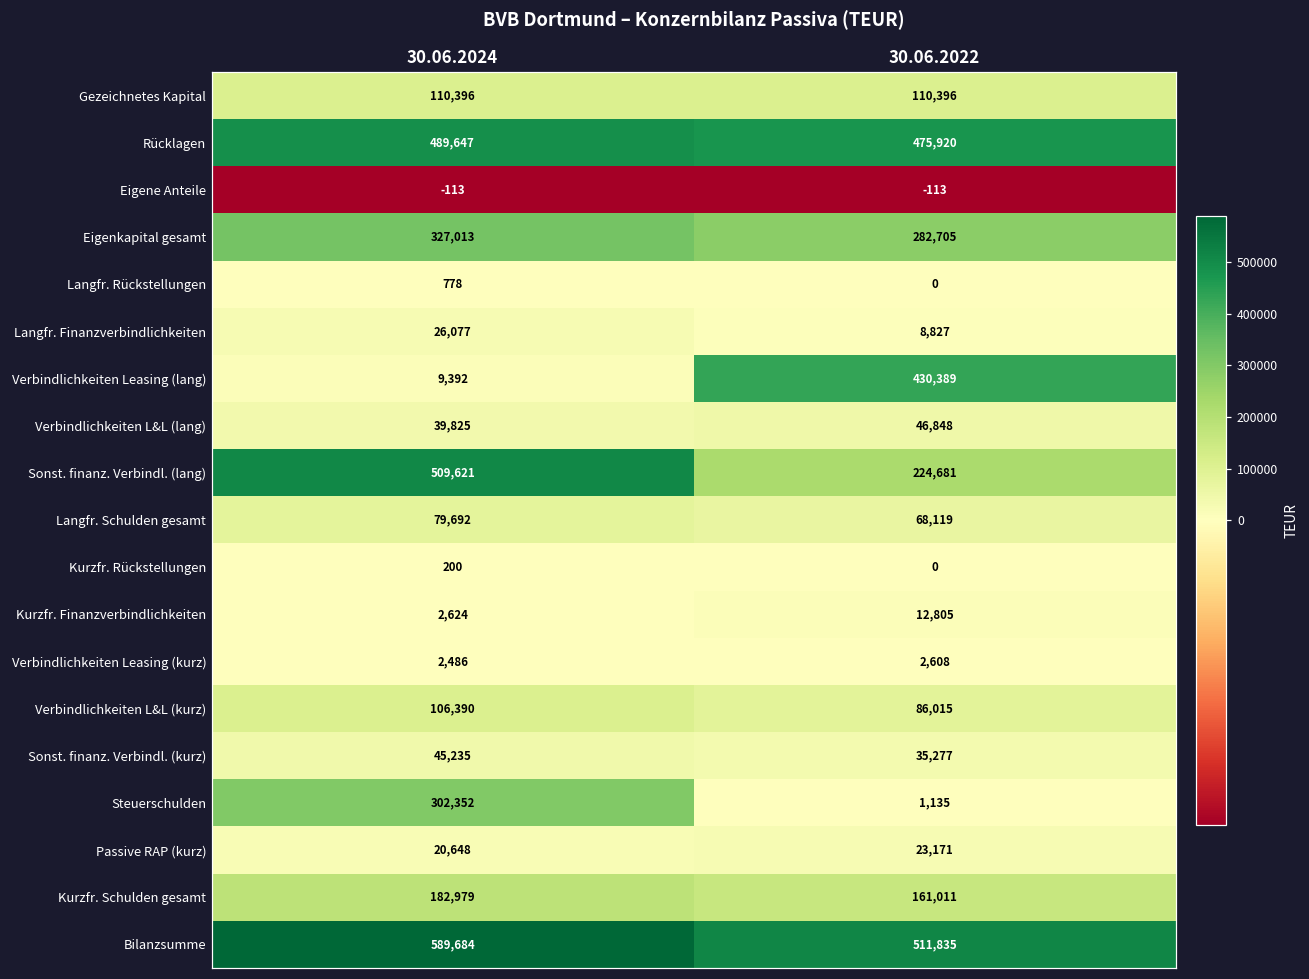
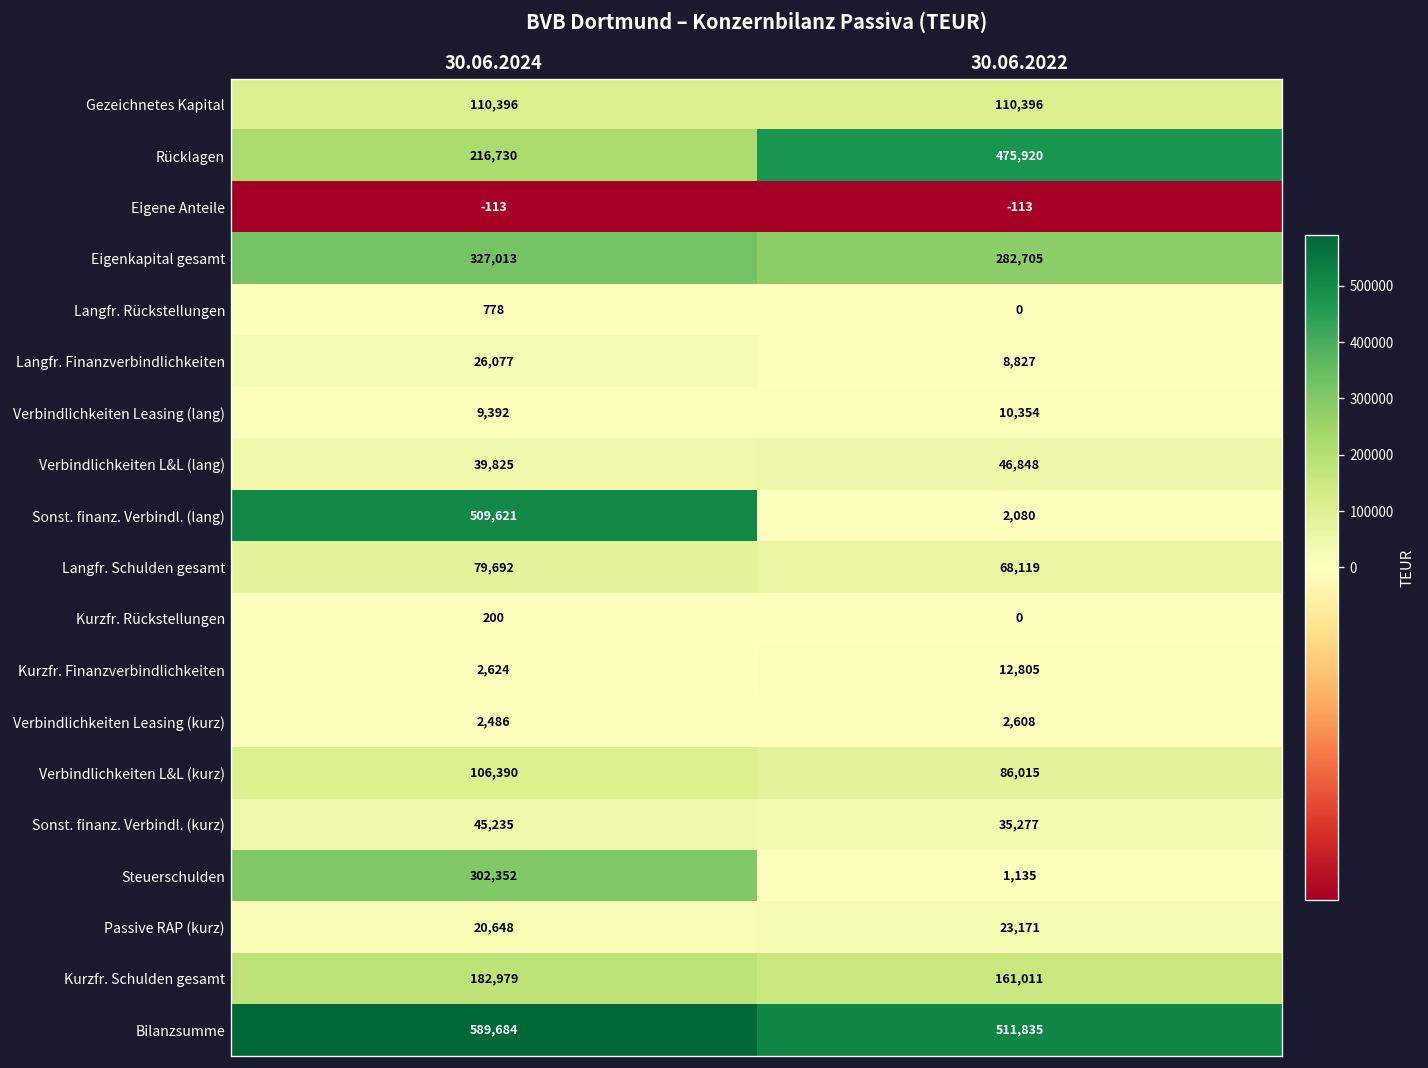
Rücklagen, 30.06.2024: 489,647 -> 216,730
Verbindlichkeiten Leasing (lang), 30.06.2022: 430,389 -> 10,354
Sonst. finanz. Verbindl. (lang), 30.06.2022: 224,681 -> 2,080
